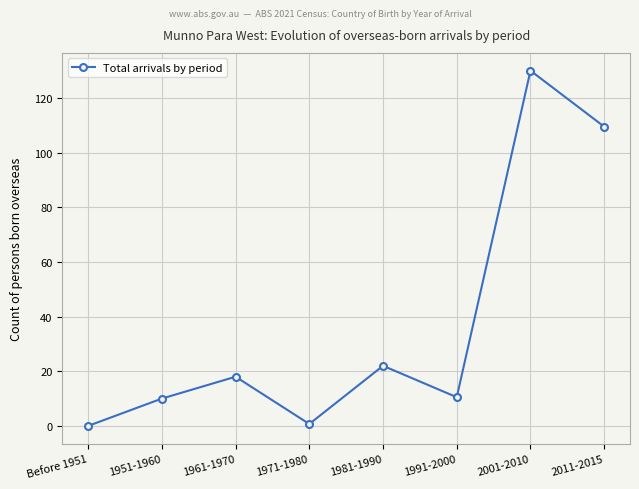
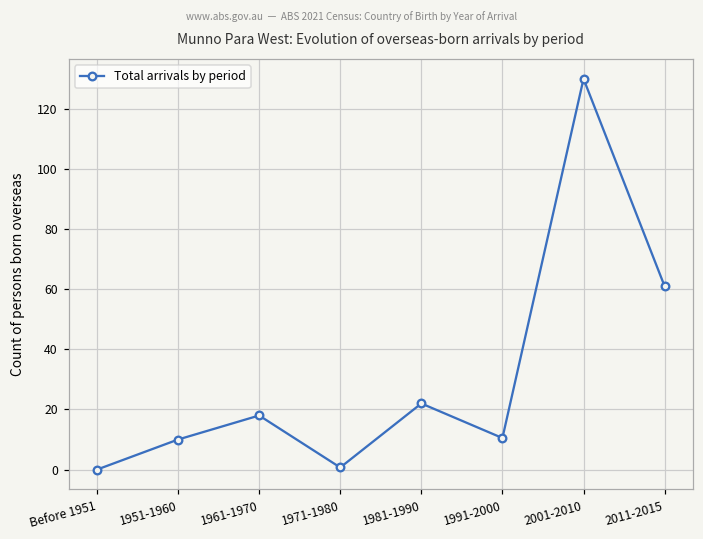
2011-2015: 110 -> 61
